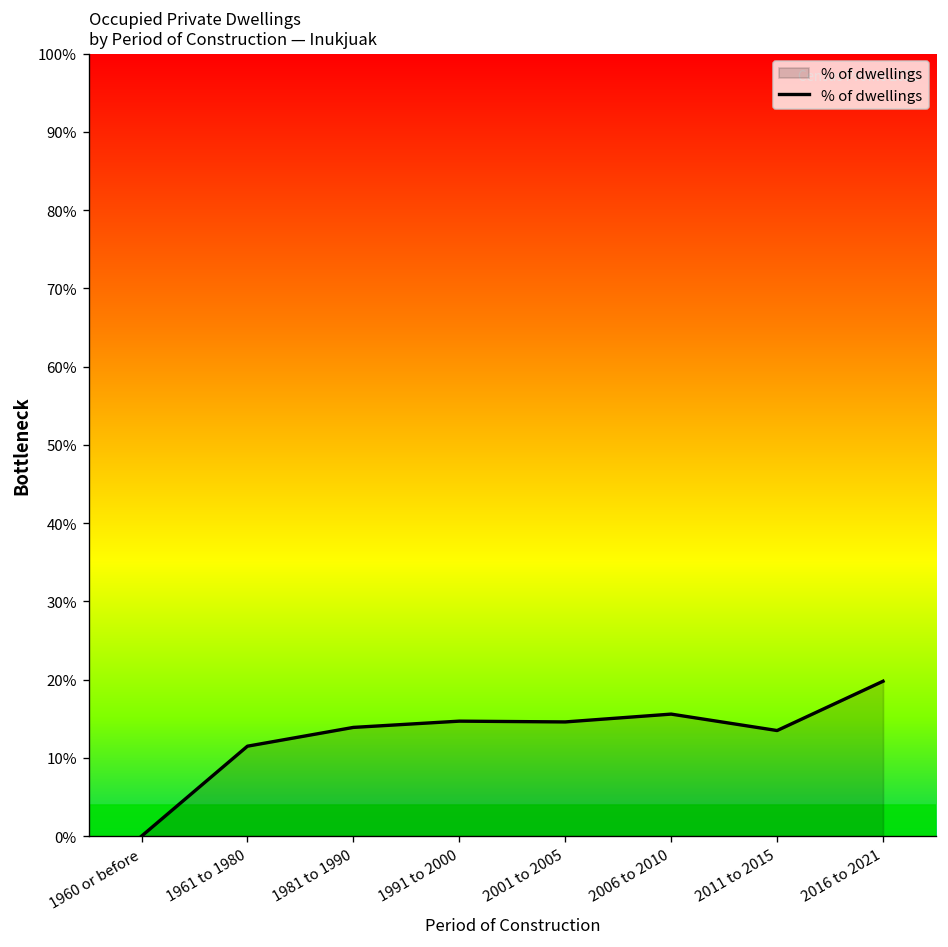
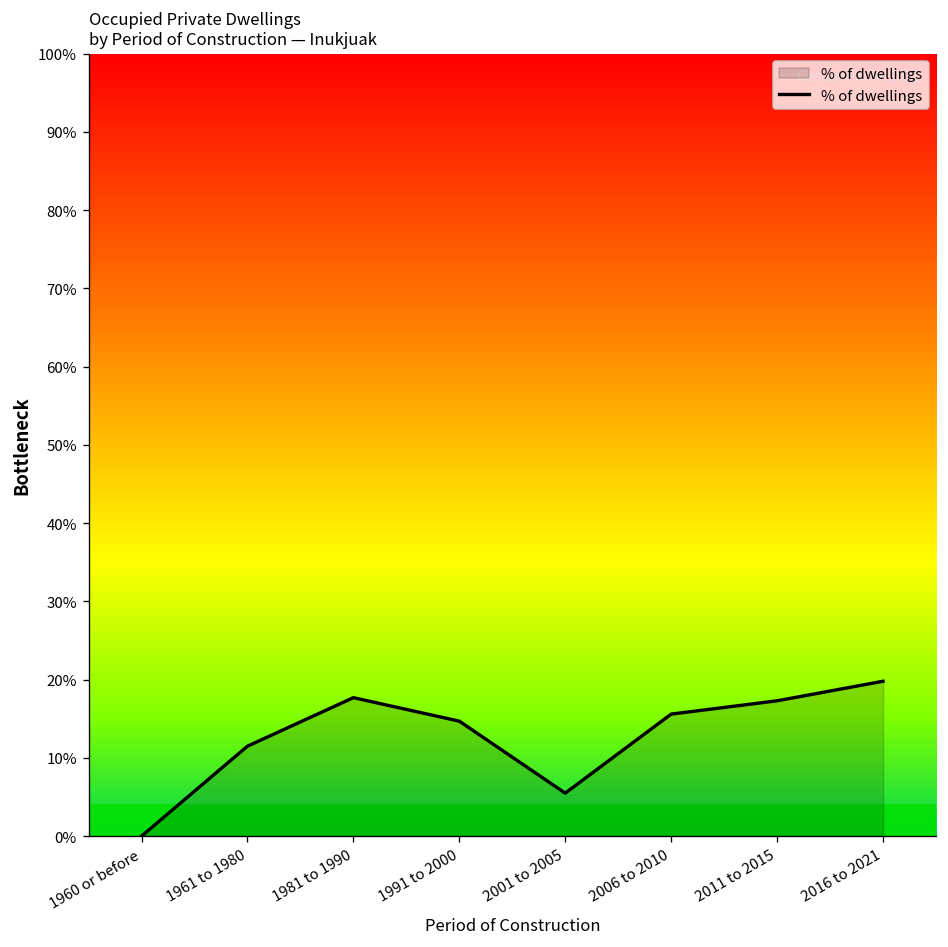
1981 to 1990: 14% -> 18%
2001 to 2005: 15% -> 6%
2011 to 2015: 14% -> 17%
